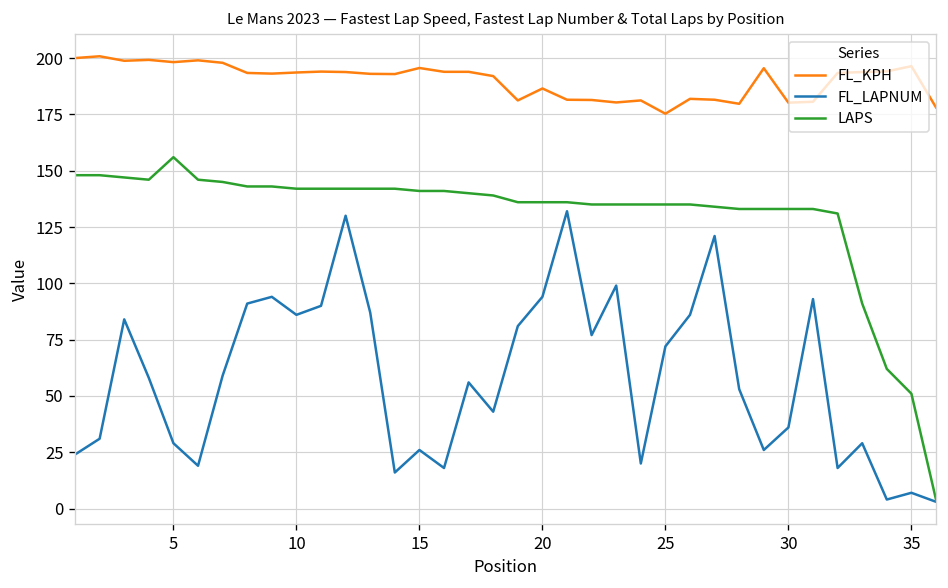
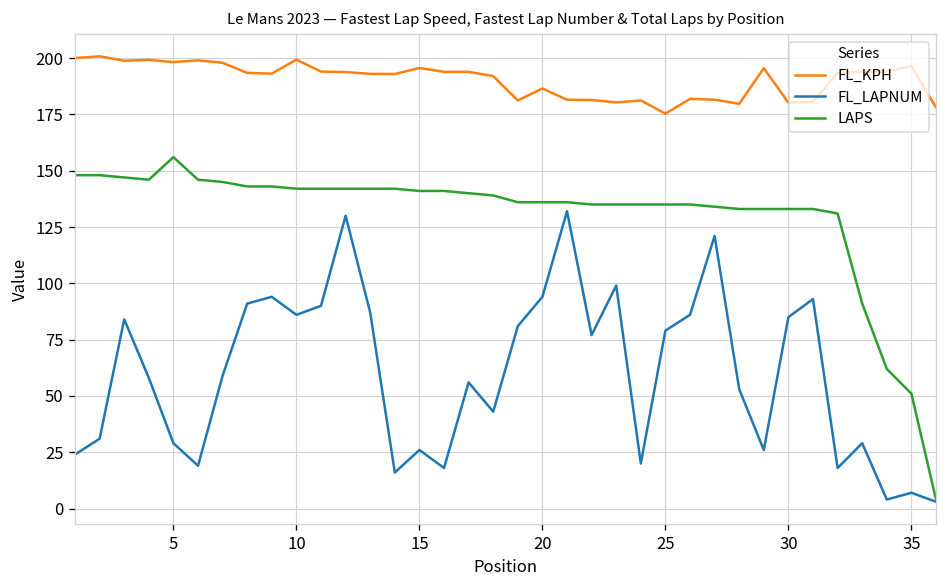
FL_KPH, 10: 194 -> 199
FL_LAPNUM, 25: 72 -> 79
FL_LAPNUM, 30: 36 -> 85
